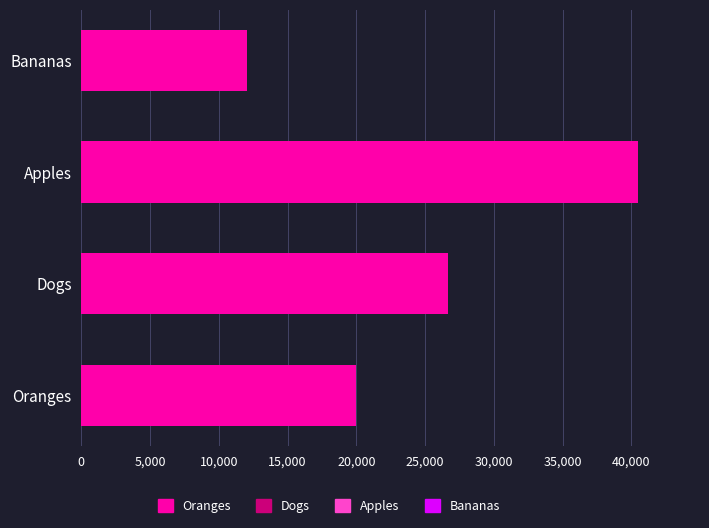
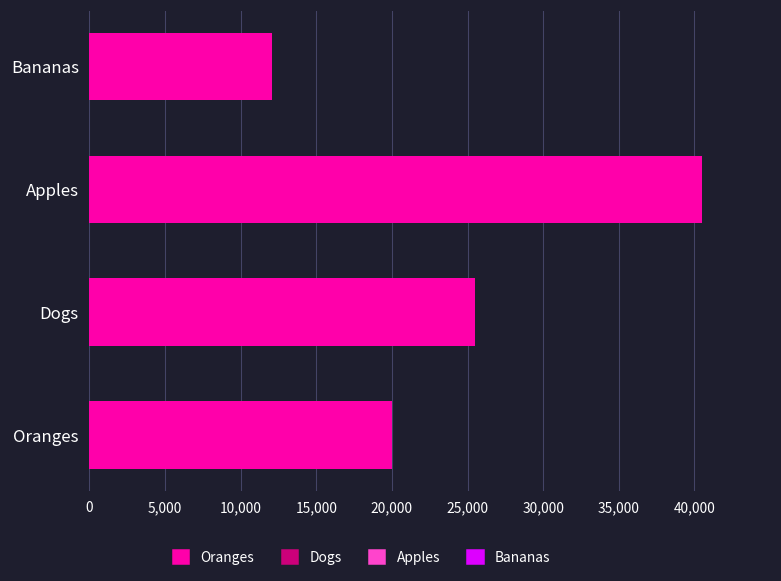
Dogs: 26,700 -> 25,500
